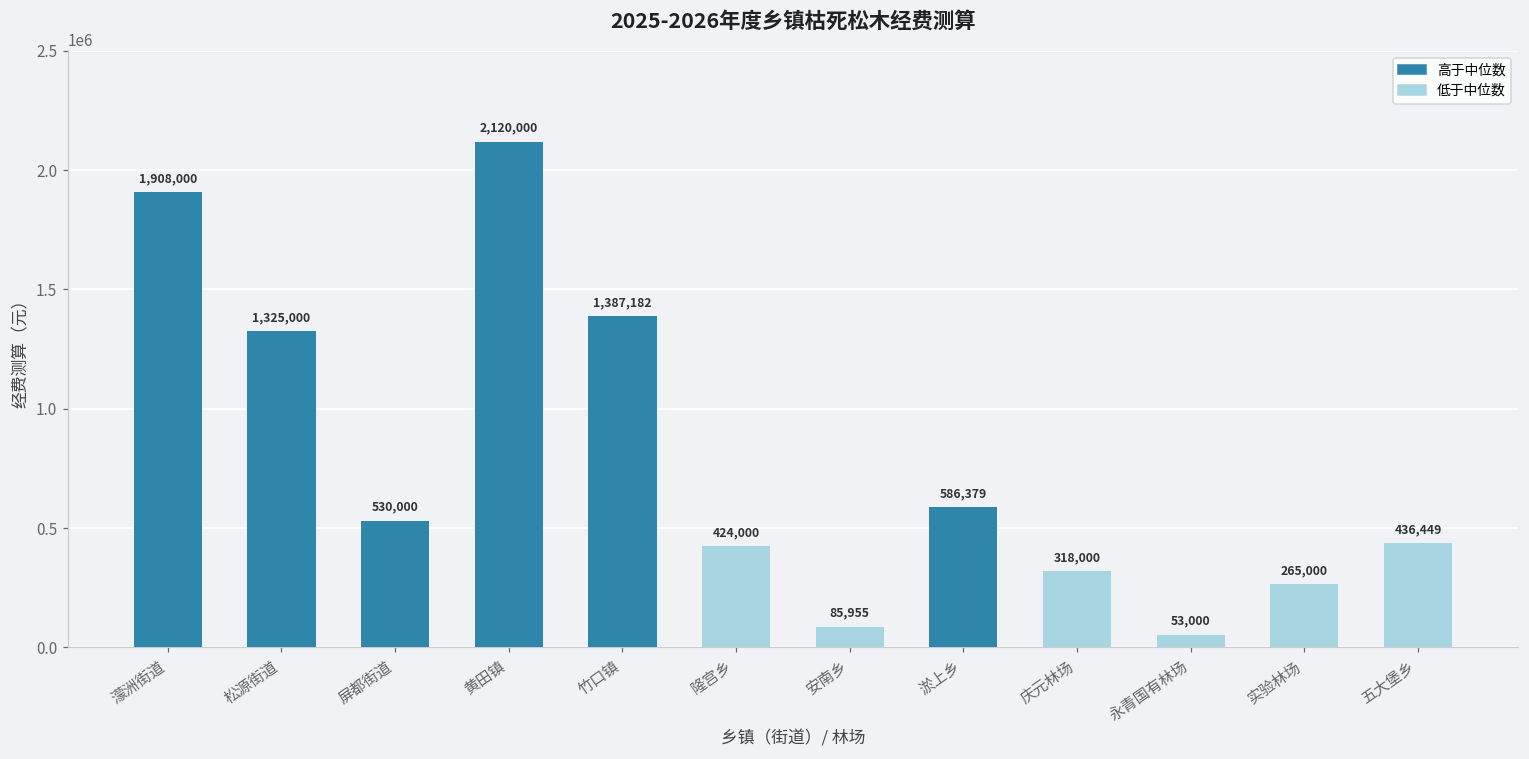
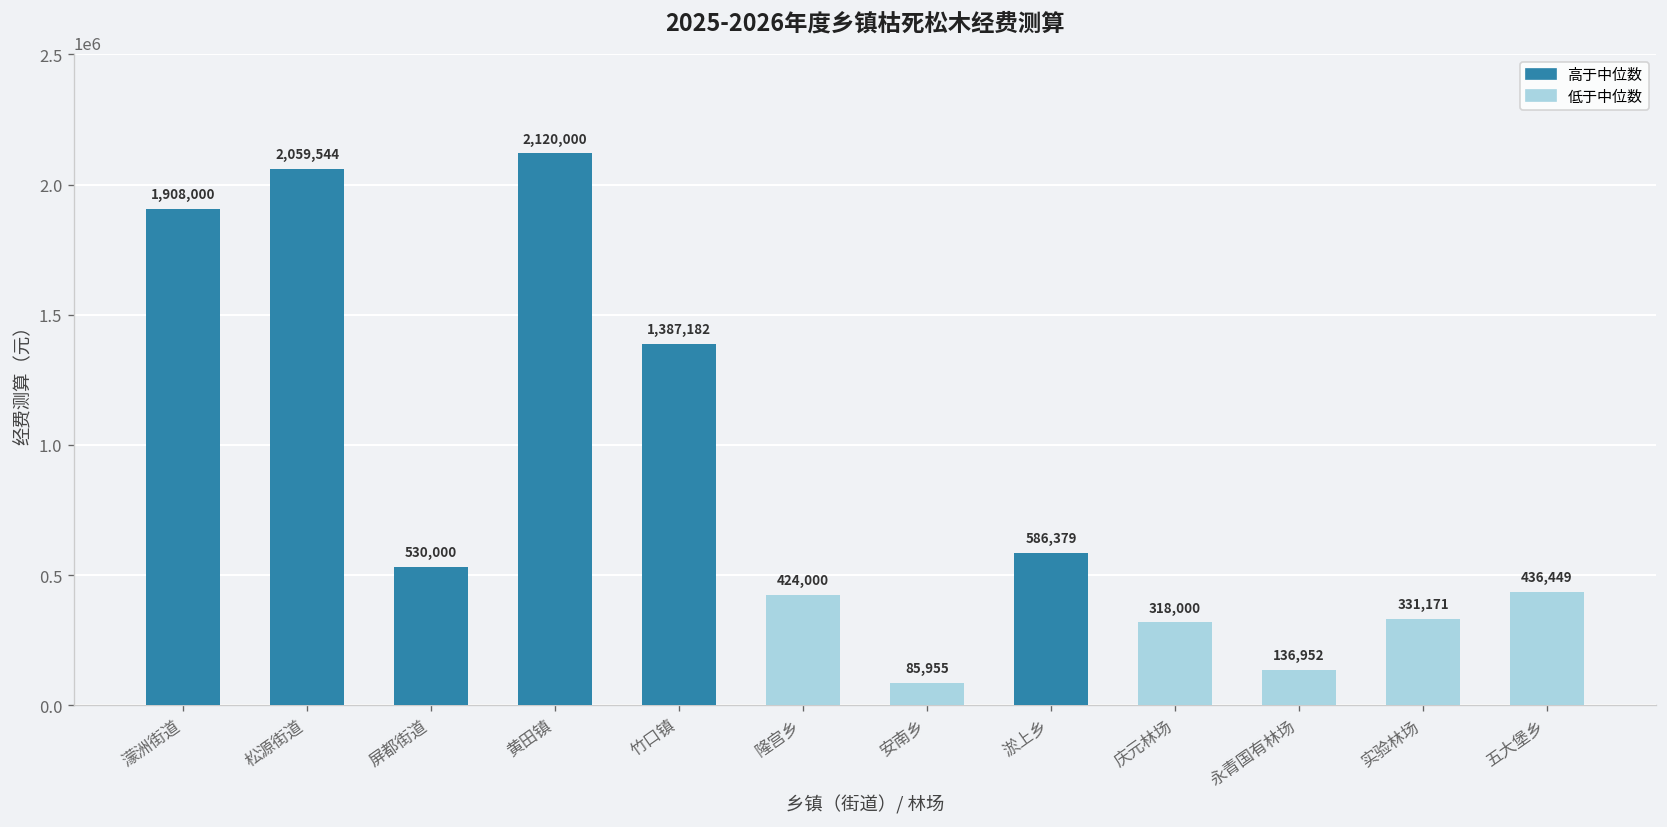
松源街道: 1,325,000 -> 2,059,544
永青国有林场: 53,000 -> 136,952
实验林场: 265,000 -> 331,171
